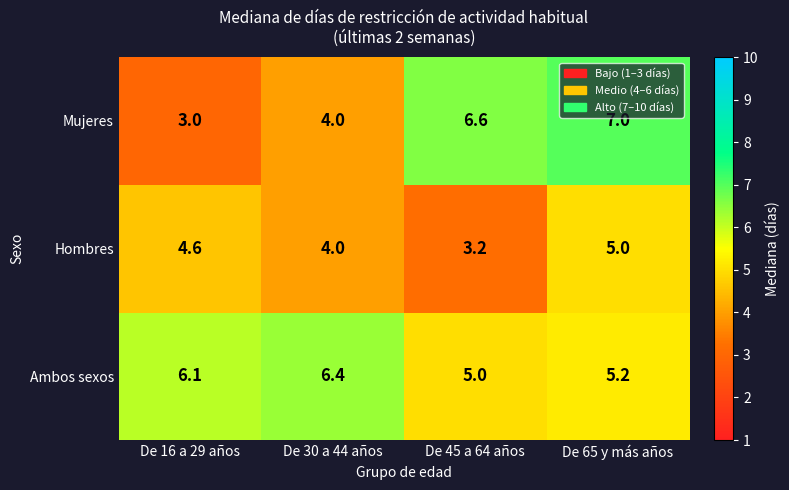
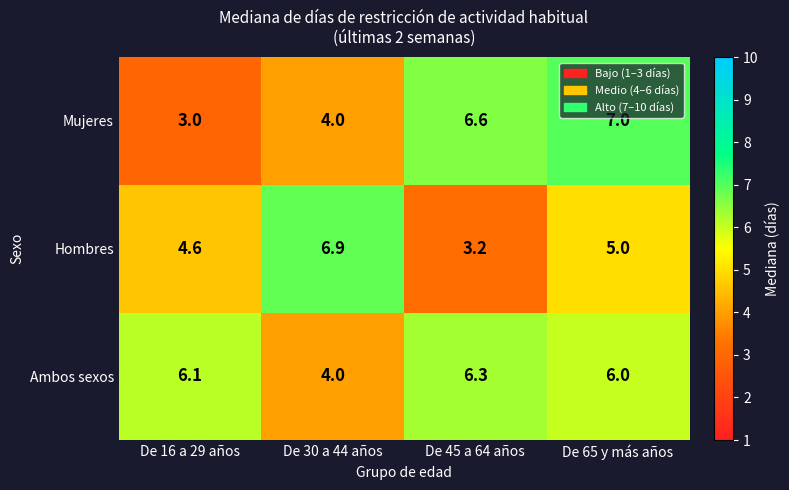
Hombres, De 30 a 44 años: 4.0 -> 6.9
Ambos sexos, De 30 a 44 años: 6.4 -> 4.0
Ambos sexos, De 45 a 64 años: 5.0 -> 6.3
Ambos sexos, De 65 y más años: 5.2 -> 6.0
